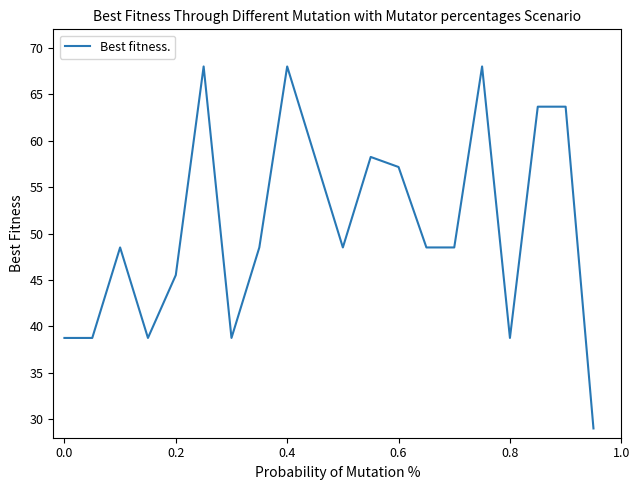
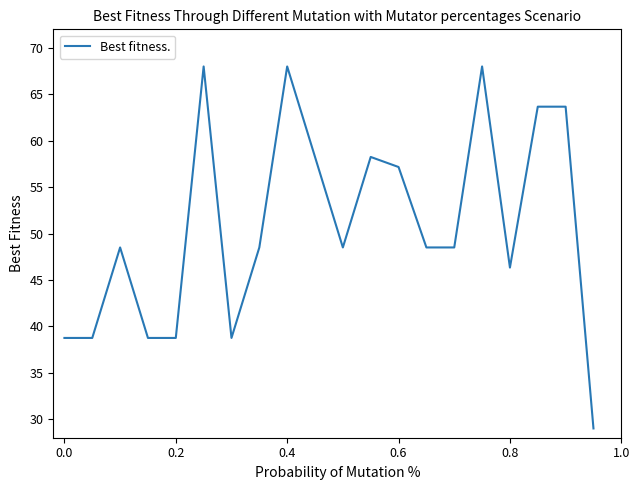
0.2: 46 -> 39
0.8: 39 -> 46
